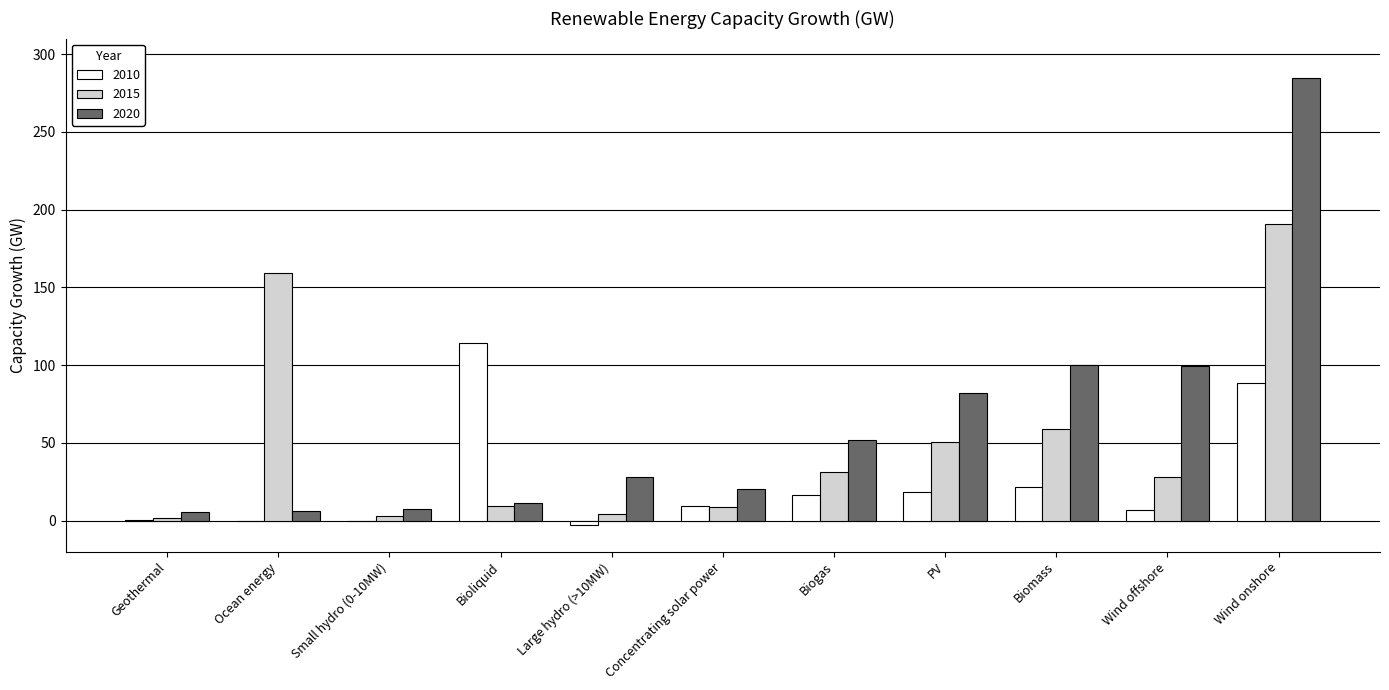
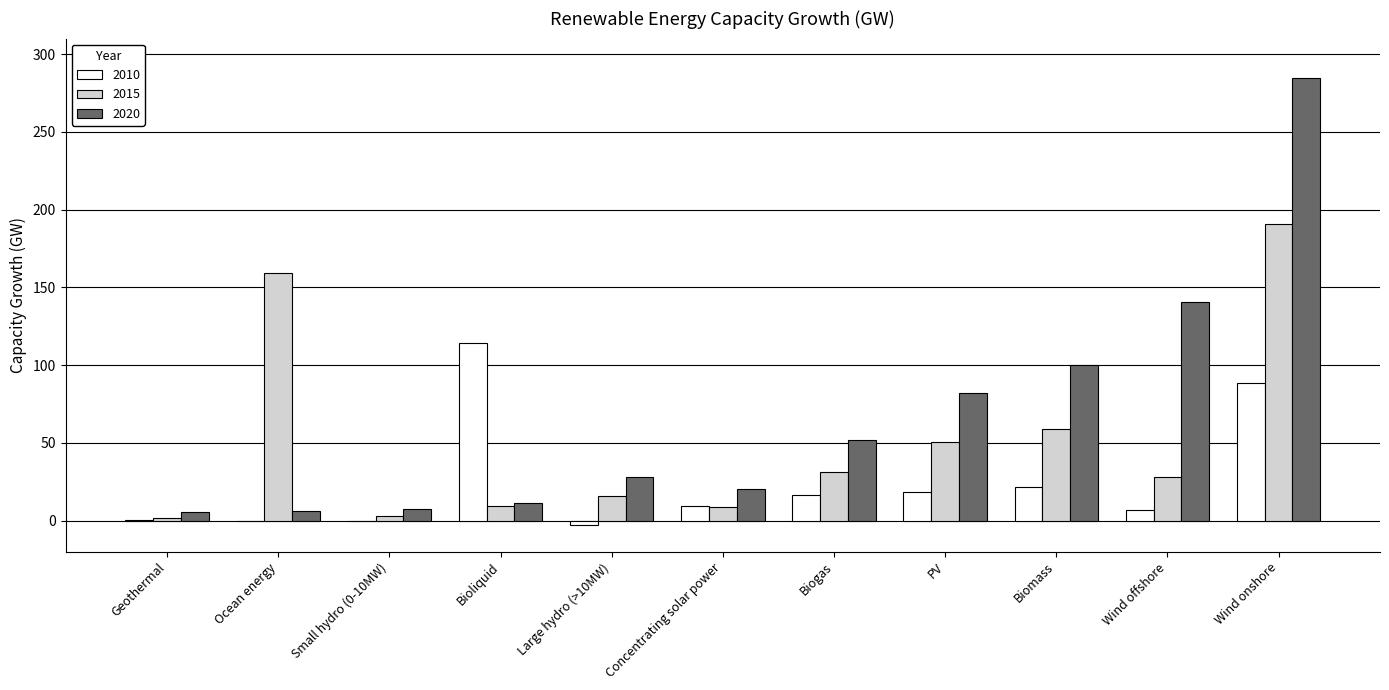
2015, Large hydro (>10MW): 5 -> 16
2020, Wind offshore: 99 -> 141
